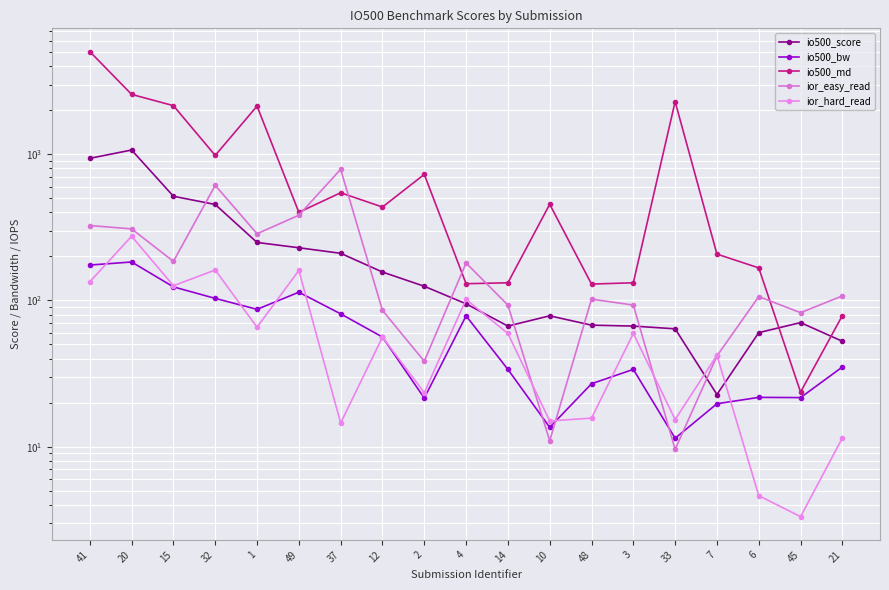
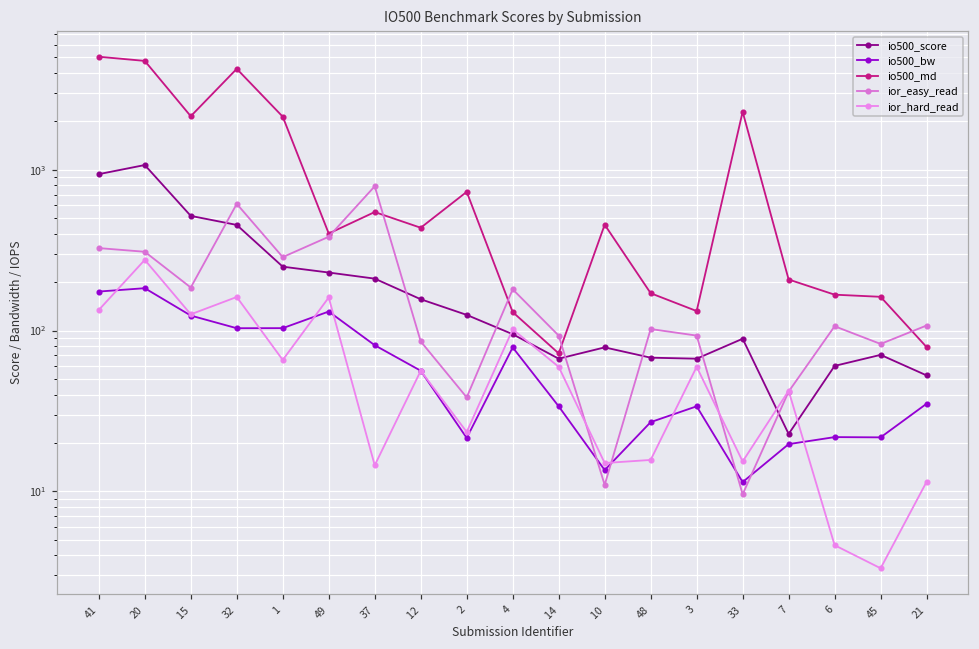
io500_md, 20: 2600 -> 4800
io500_md, 32: 1000 -> 4200
io500_bw, 1: 90 -> 100
io500_bw, 49: 110 -> 130
io500_md, 14: 130 -> 70
io500_md, 48: 130 -> 170
io500_score, 33: 60 -> 90
io500_md, 45: 24 -> 160
